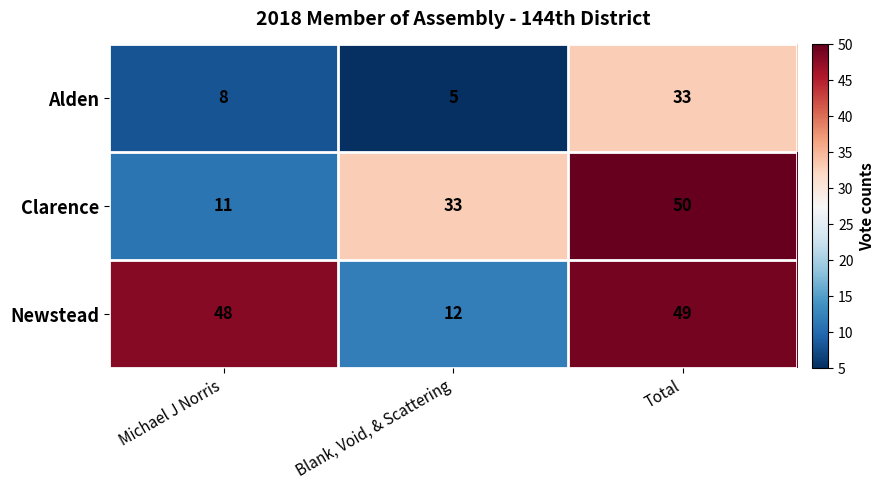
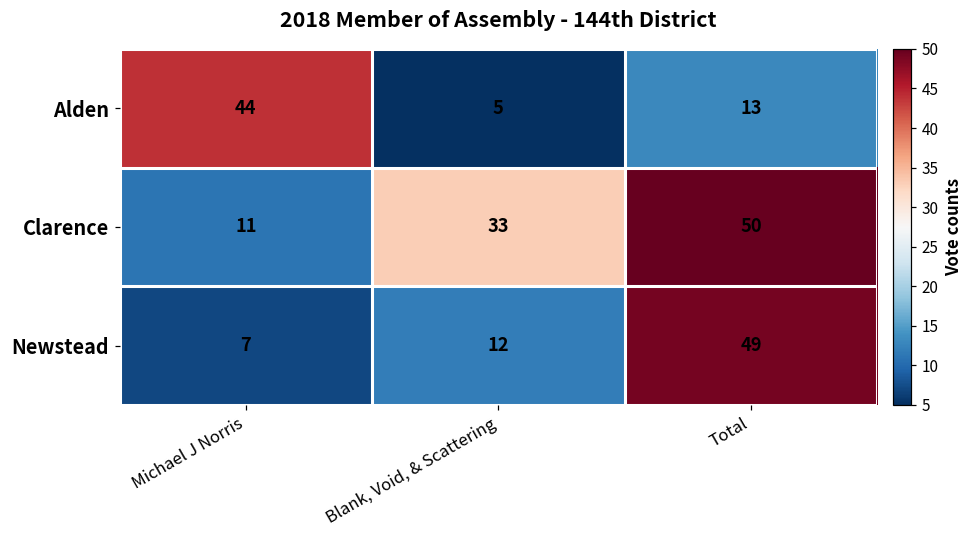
Alden, Michael J Norris: 8 -> 44
Alden, Total: 33 -> 13
Newstead, Michael J Norris: 48 -> 7
